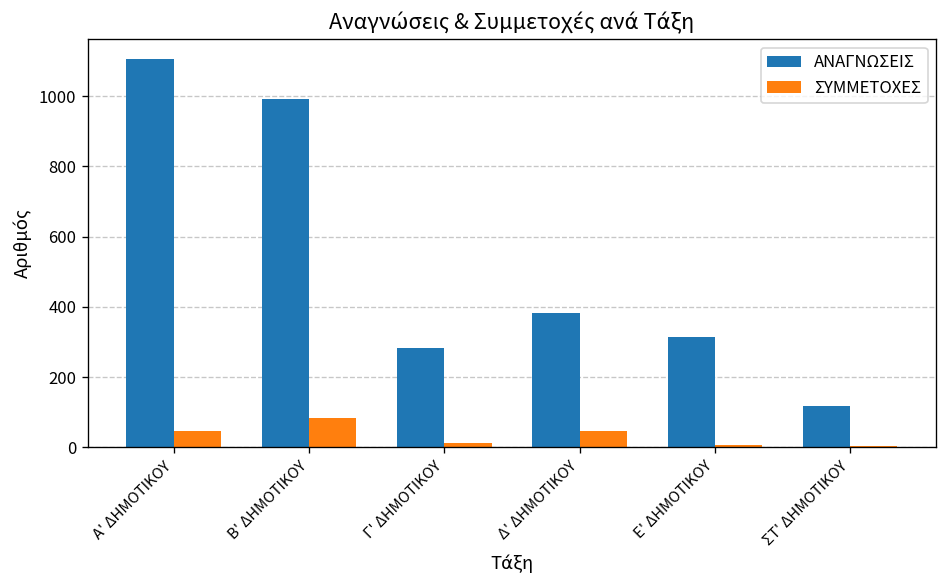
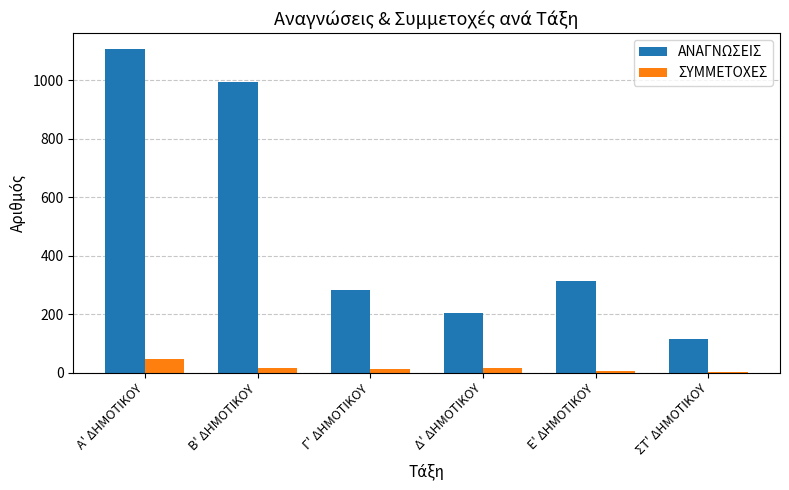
ΣΥΜΜΕΤΟΧΕΣ, Β' ΔΗΜΟΤΙΚΟΥ: 80 -> 20
ΑΝΑΓΝΩΣΕΙΣ, Δ' ΔΗΜΟΤΙΚΟΥ: 380 -> 200
ΣΥΜΜΕΤΟΧΕΣ, Δ' ΔΗΜΟΤΙΚΟΥ: 50 -> 20
